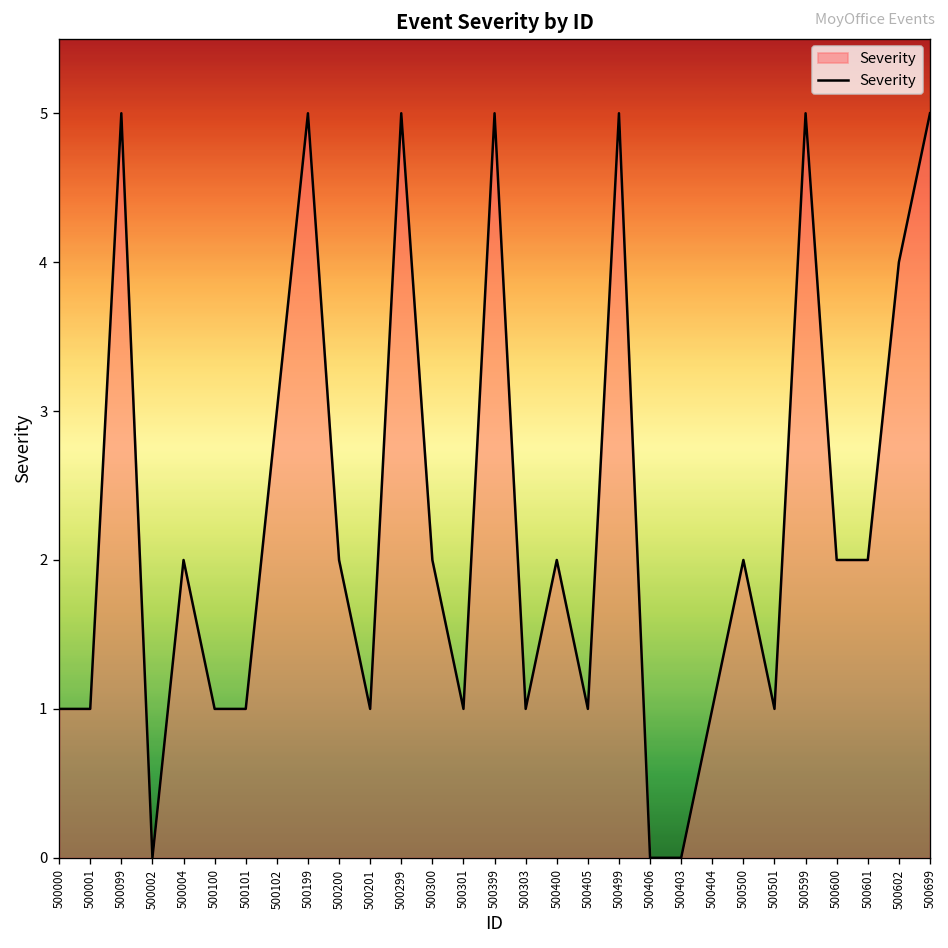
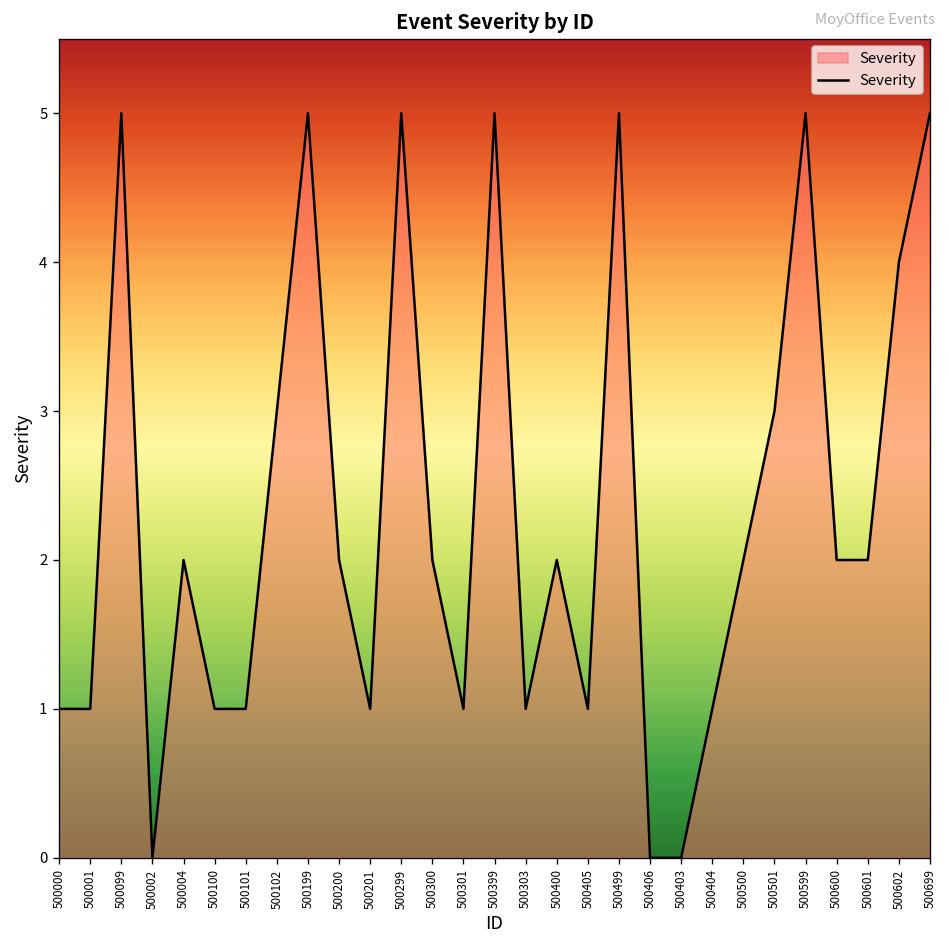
500501: 1 -> 3
